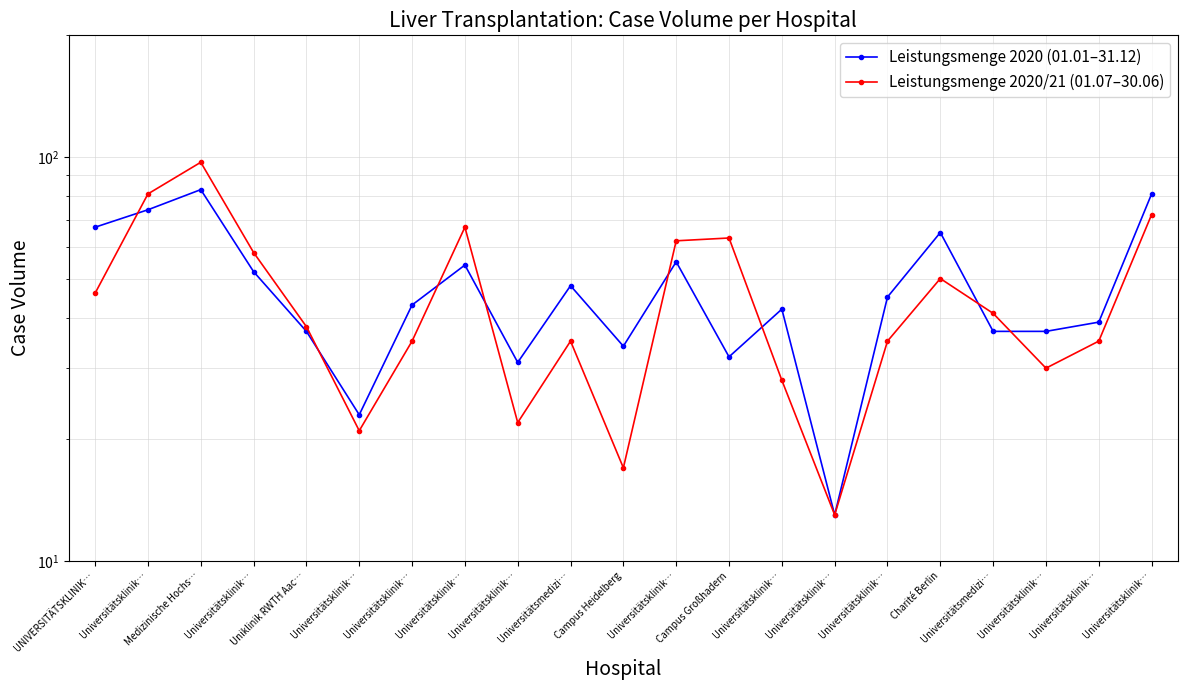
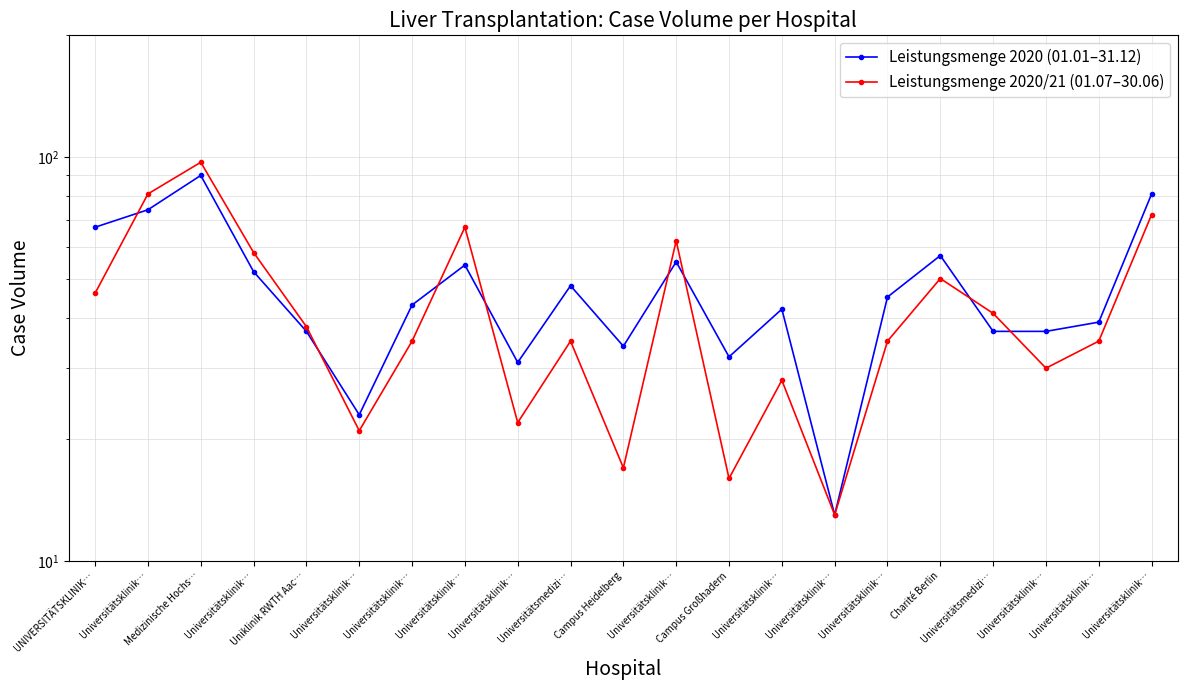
Leistungsmenge 2020 (01.01–31.12), Medizinische Hochs…: 83 -> 90
Leistungsmenge 2020/21 (01.07–30.06), Campus Großhadern: 63 -> 16
Leistungsmenge 2020 (01.01–31.12), Charité Berlin: 65 -> 57
